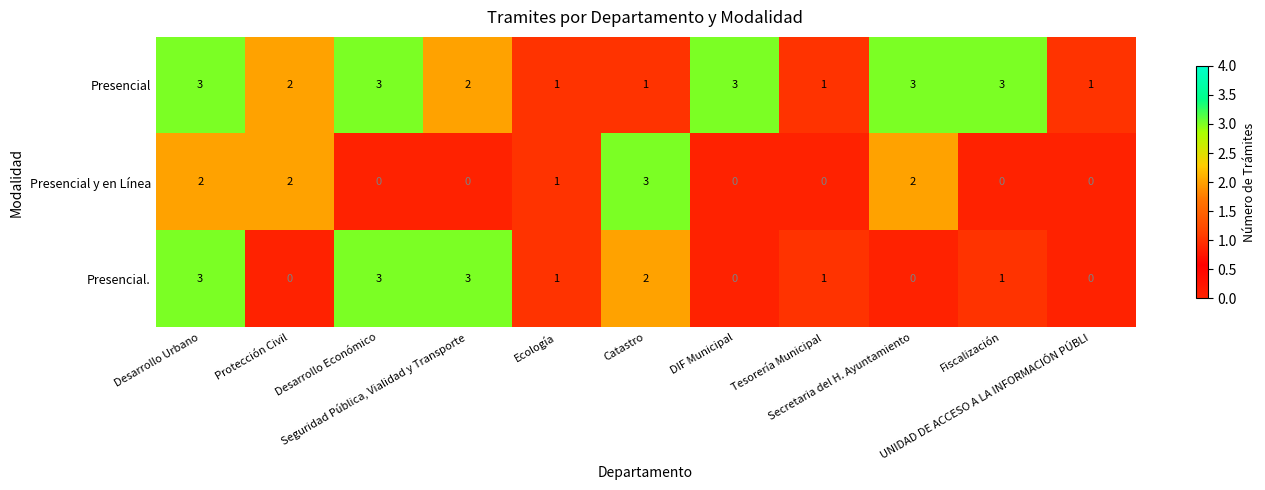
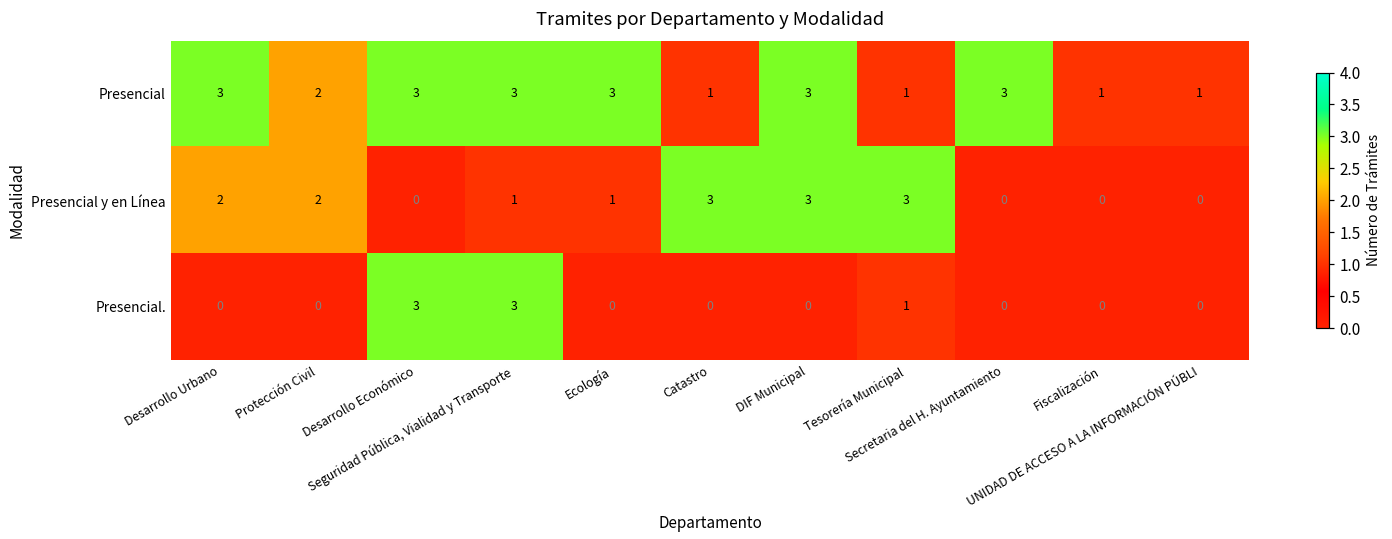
Presencial, Seguridad Pública, Vialidad y Transporte: 2 -> 3
Presencial, Ecología: 1 -> 3
Presencial, Fiscalización: 3 -> 1
Presencial y en Línea, Seguridad Pública, Vialidad y Transporte: 0 -> 1
Presencial y en Línea, DIF Municipal: 0 -> 3
Presencial y en Línea, Tesorería Municipal: 0 -> 3
Presencial y en Línea, Secretaria del H. Ayuntamiento: 2 -> 0
Presencial., Desarrollo Urbano: 3 -> 0
Presencial., Ecología: 1 -> 0
Presencial., Catastro: 2 -> 0
Presencial., Fiscalización: 1 -> 0
